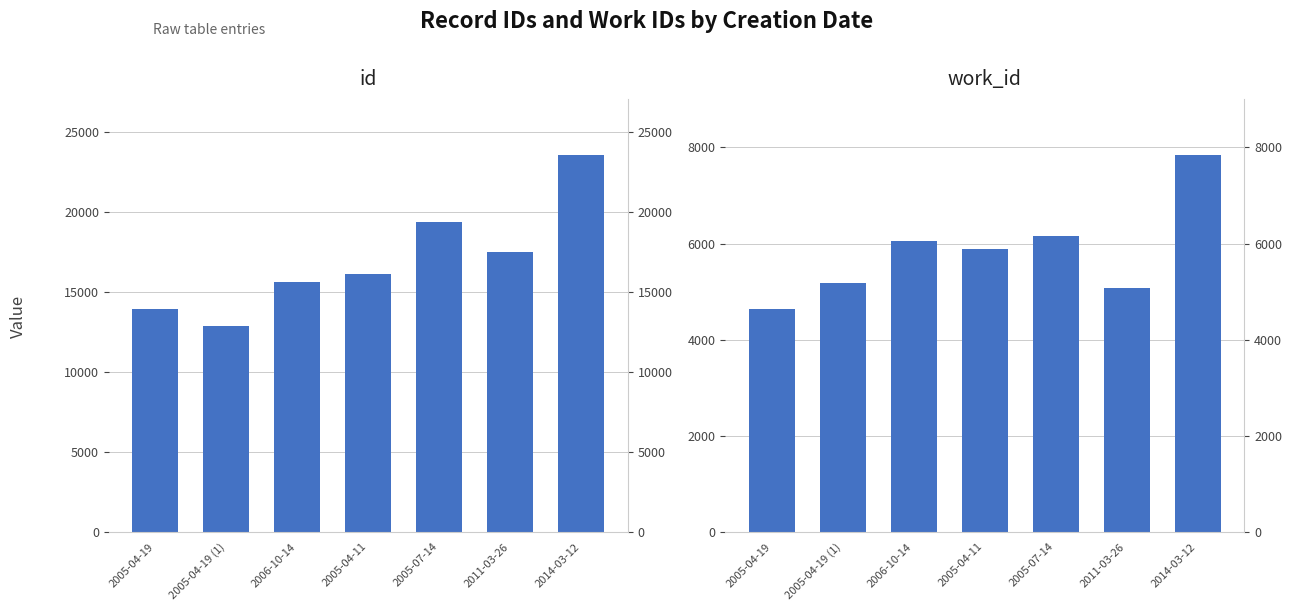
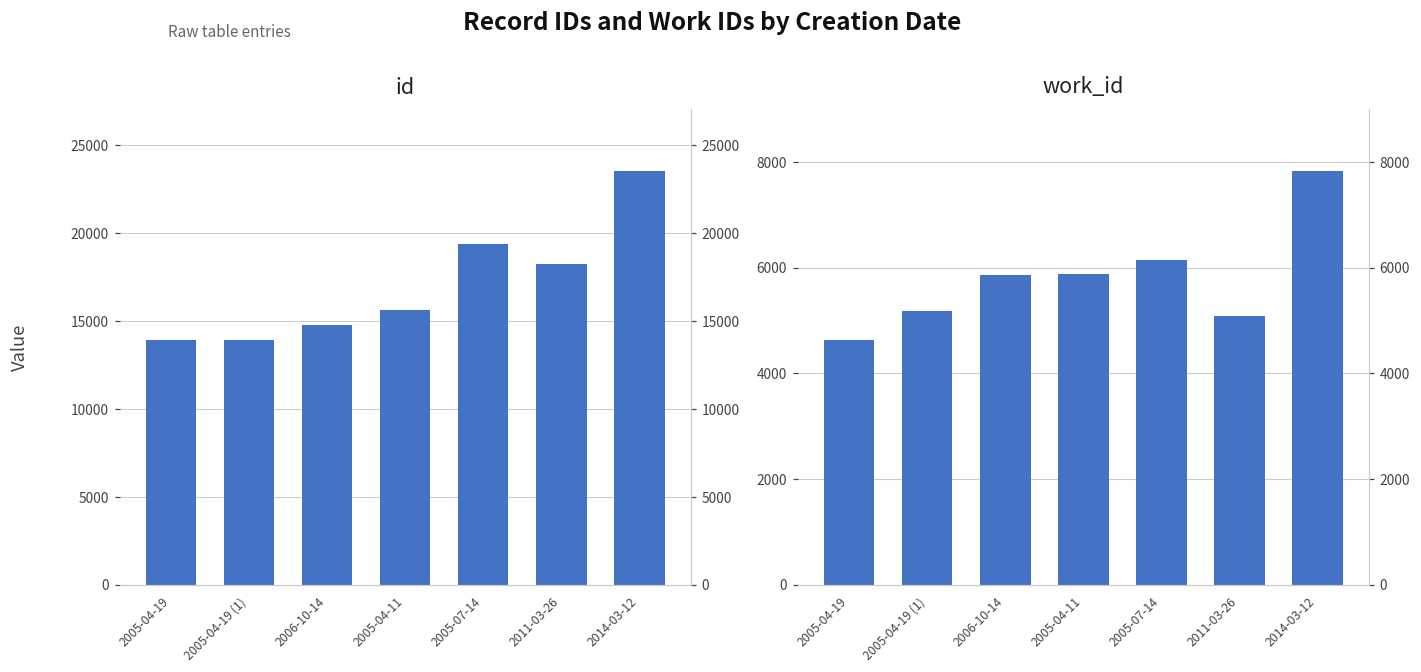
id, 2005-04-19 (1): 12900 -> 13900
id, 2006-10-14: 15600 -> 14800
id, 2005-04-11: 16100 -> 15600
id, 2011-03-26: 17500 -> 18300
work_id, 2006-10-14: 6100 -> 5900
